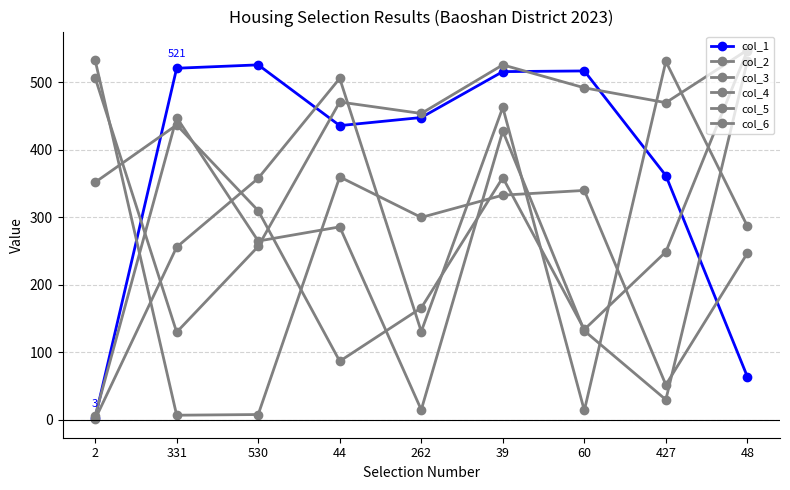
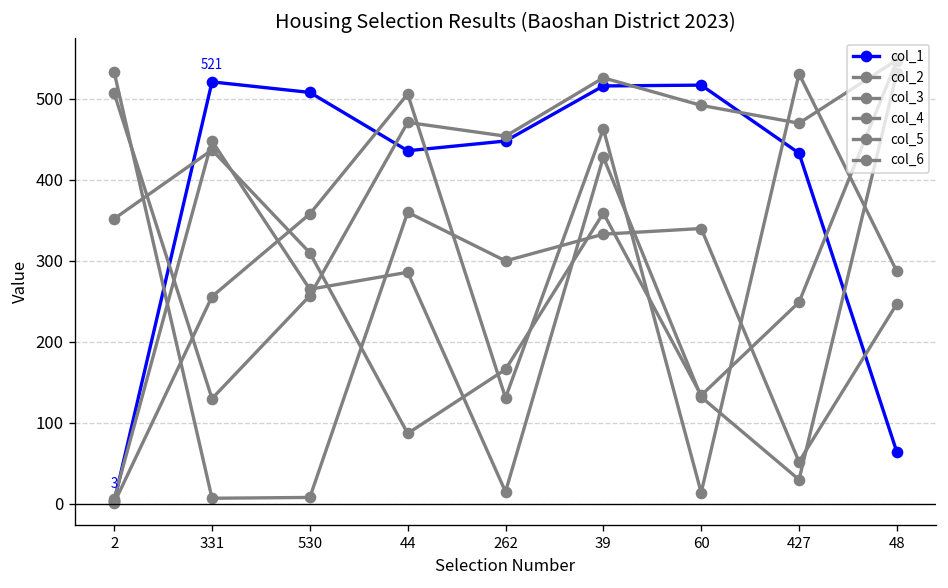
col_1, 530: 530 -> 510
col_1, 427: 360 -> 430
